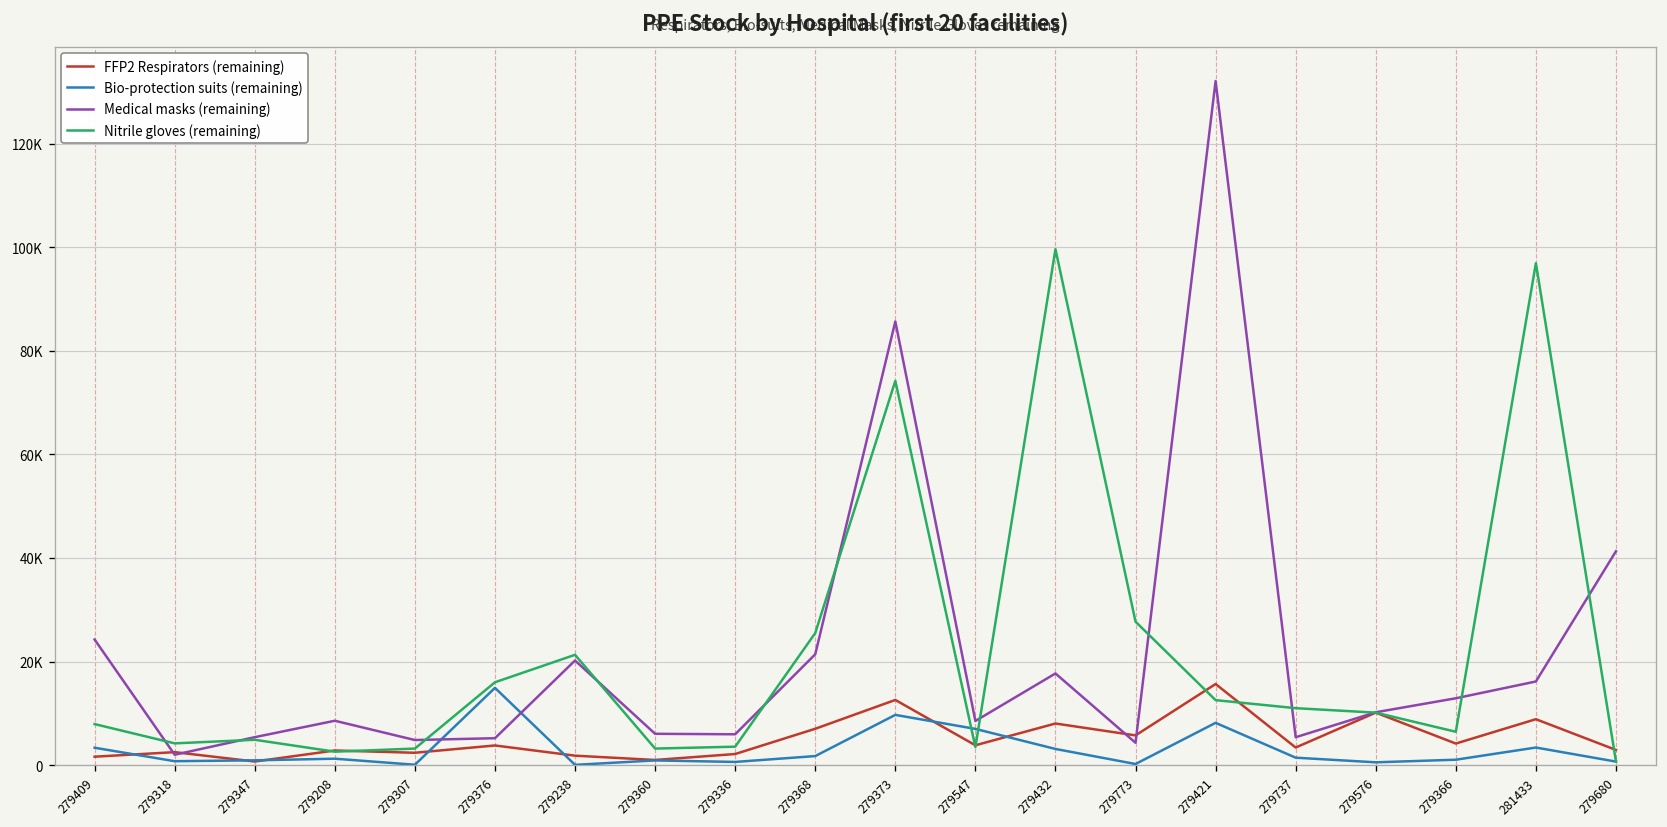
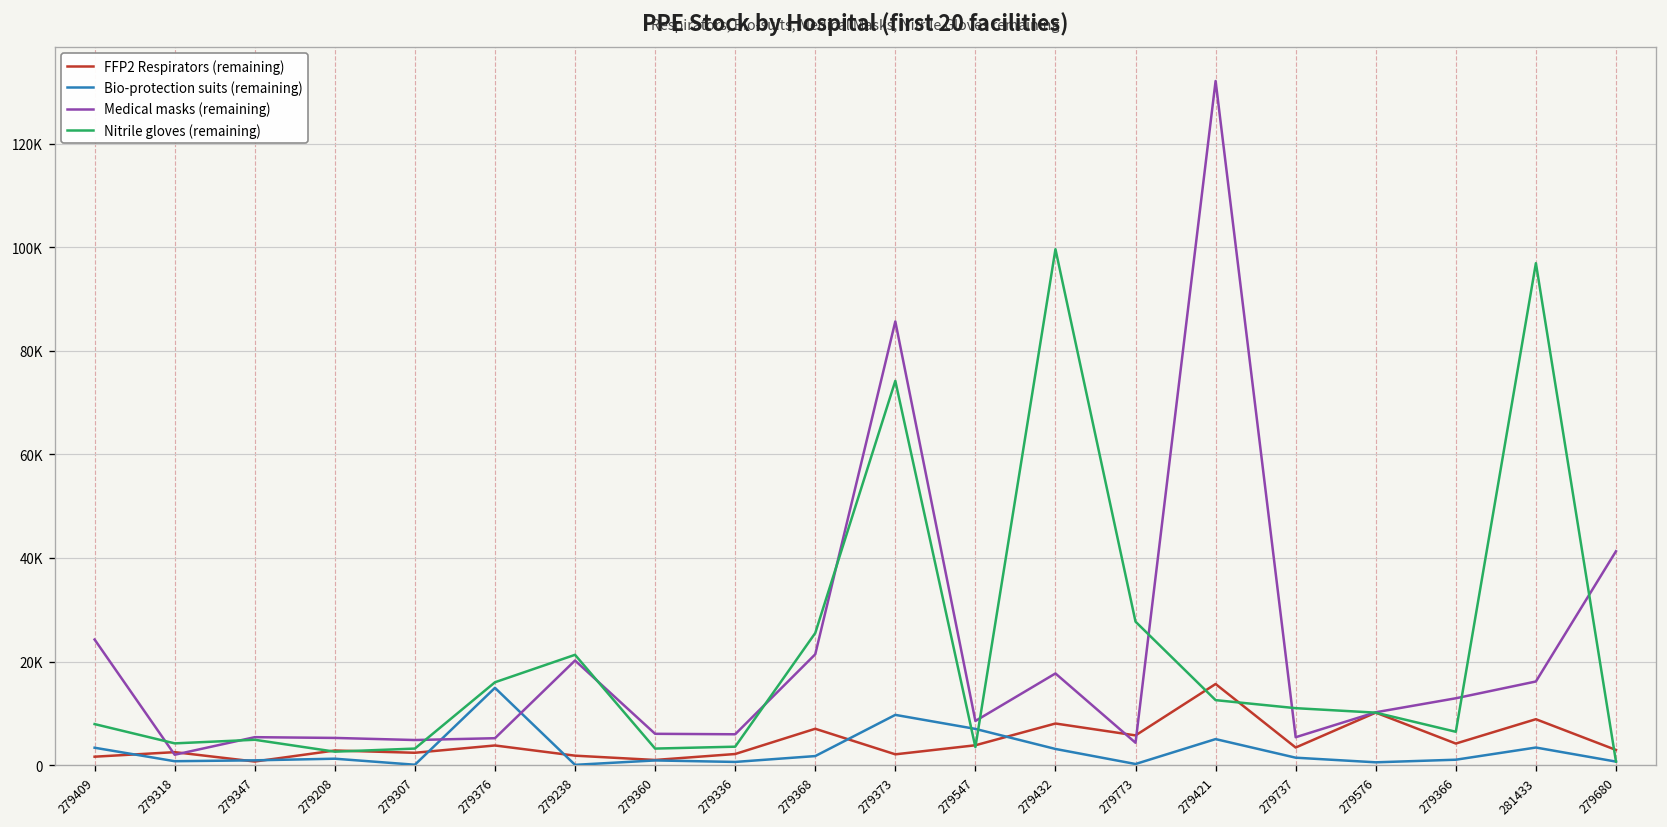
Medical masks (remaining), 279208: 9000 -> 5000
FFP2 Respirators (remaining), 279373: 13000 -> 2000
Bio-protection suits (remaining), 279421: 8000 -> 5000
